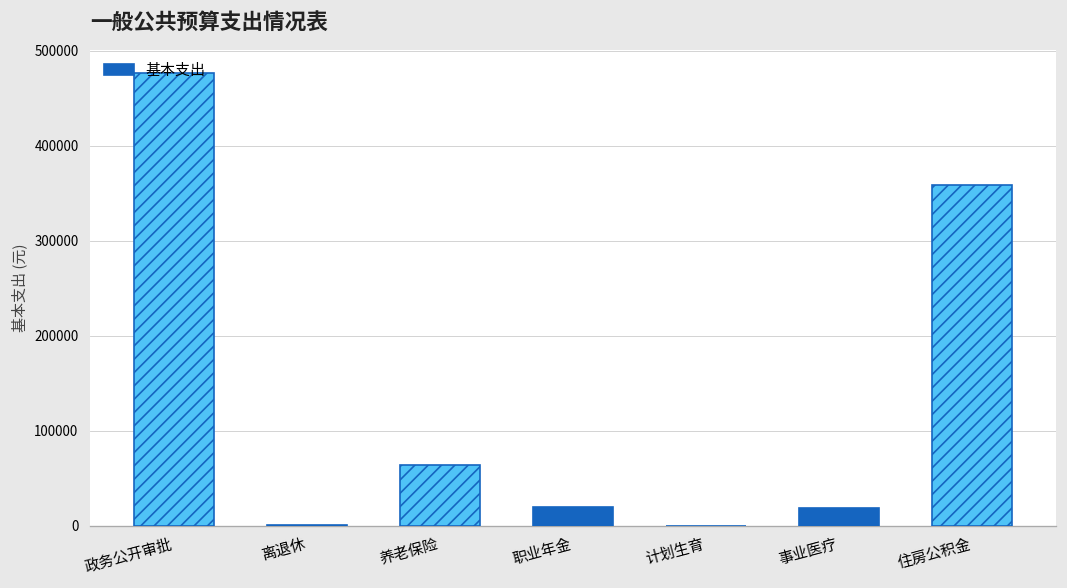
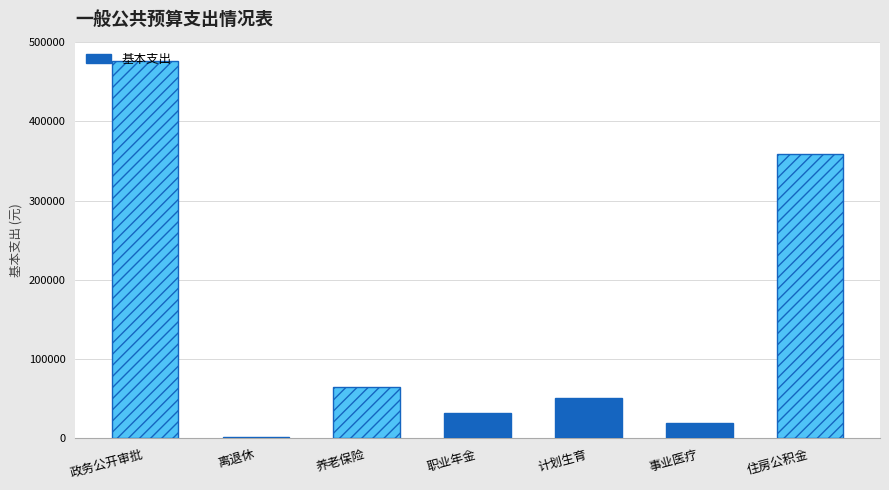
职业年金: 20000 -> 30000
计划生育: 0 -> 50000
